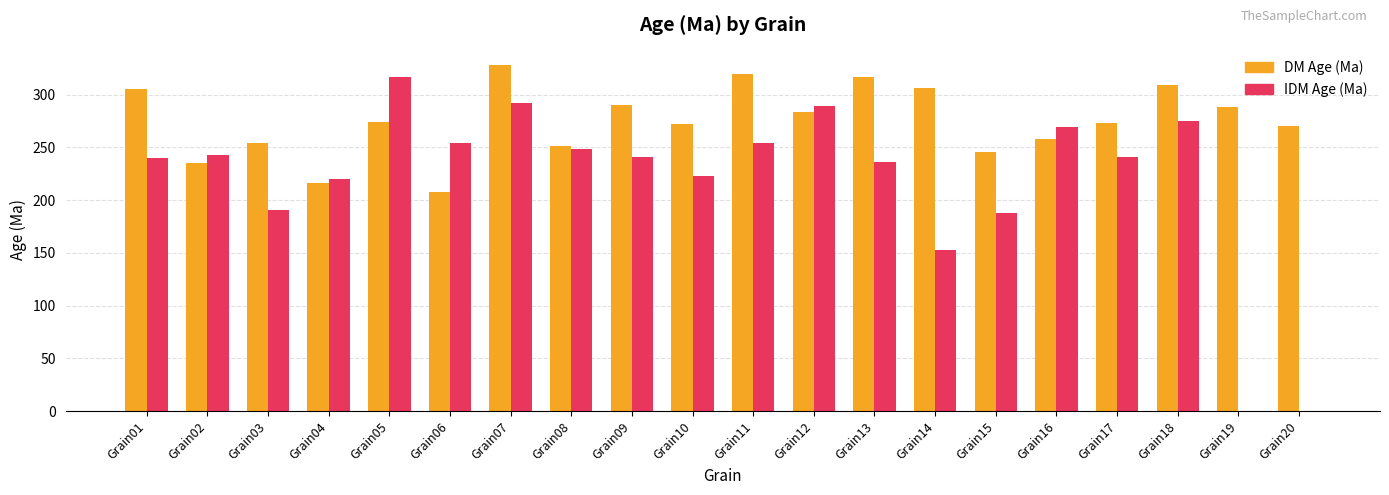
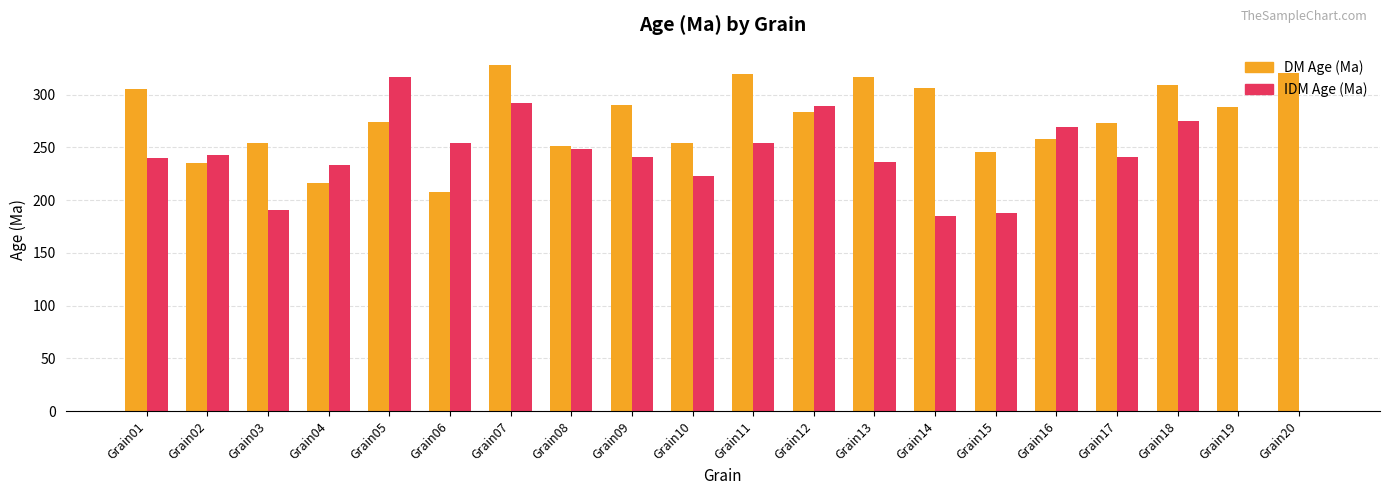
IDM Age (Ma), Grain04: 220 -> 233
DM Age (Ma), Grain10: 272 -> 254
IDM Age (Ma), Grain14: 153 -> 185
DM Age (Ma), Grain20: 270 -> 320
